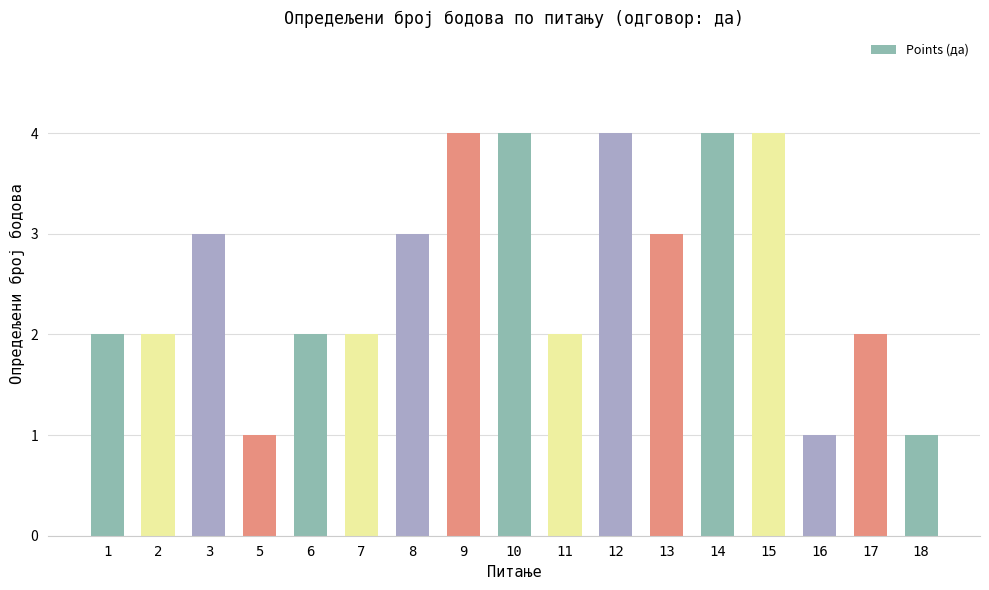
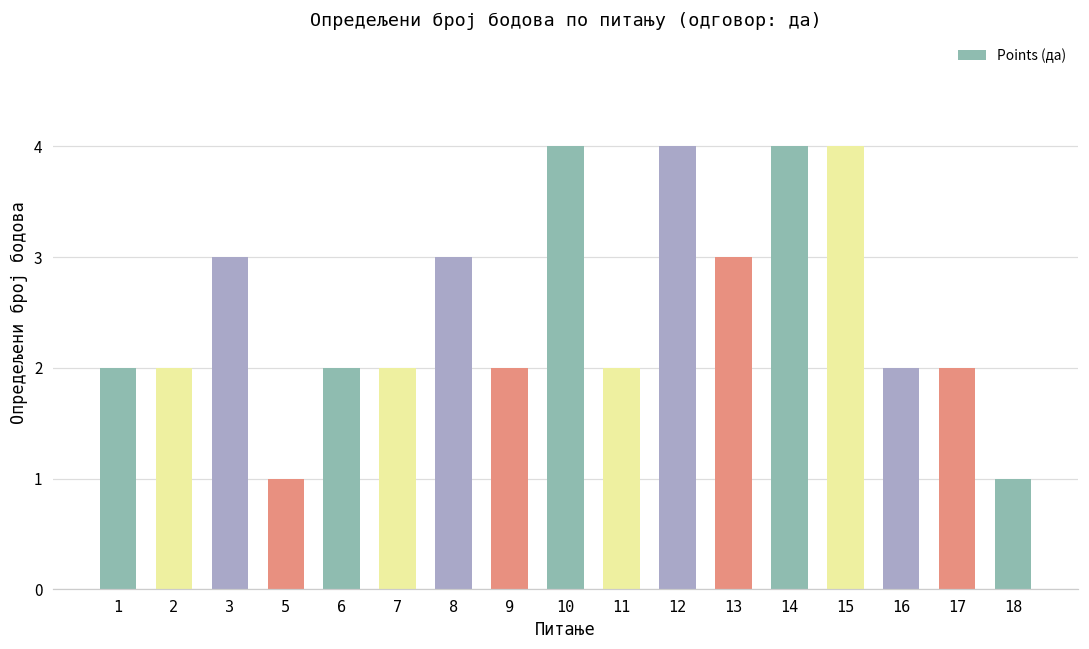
9: 4 -> 2
16: 1 -> 2
